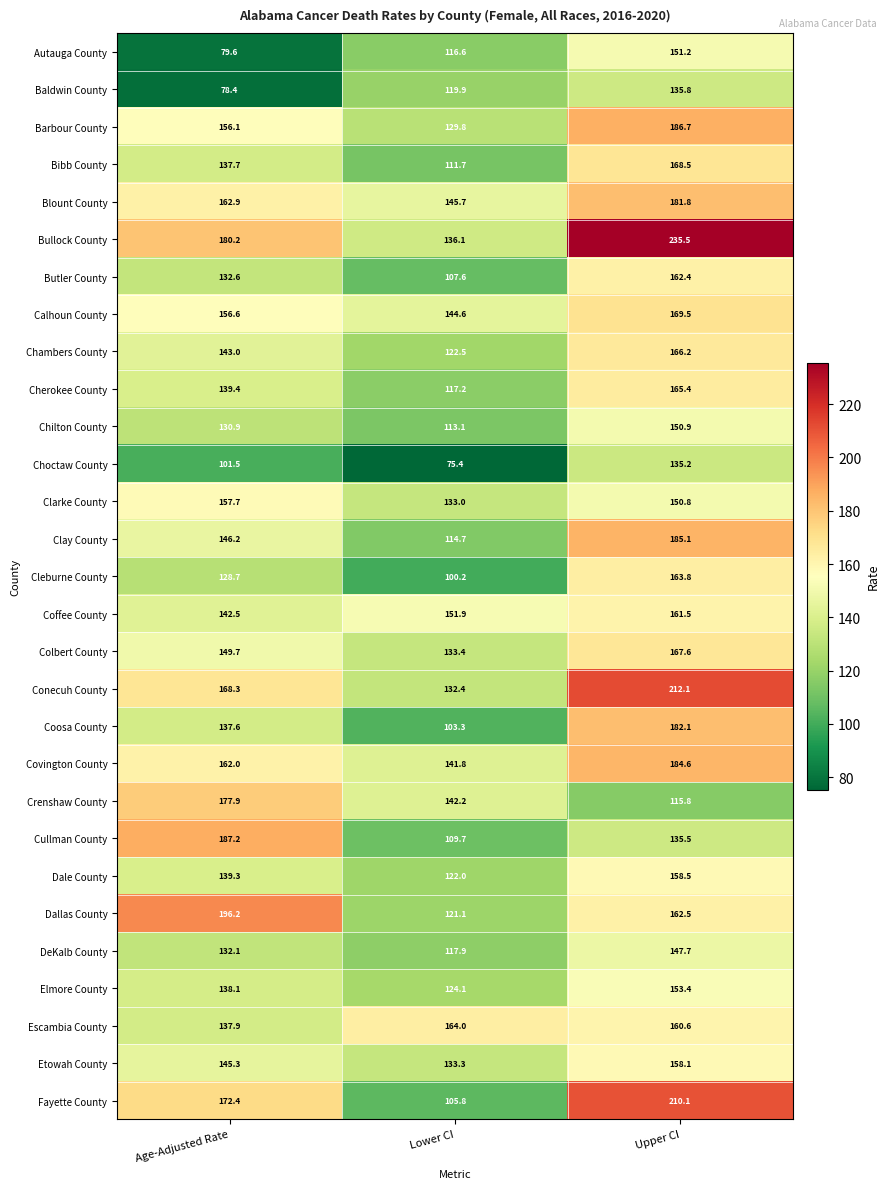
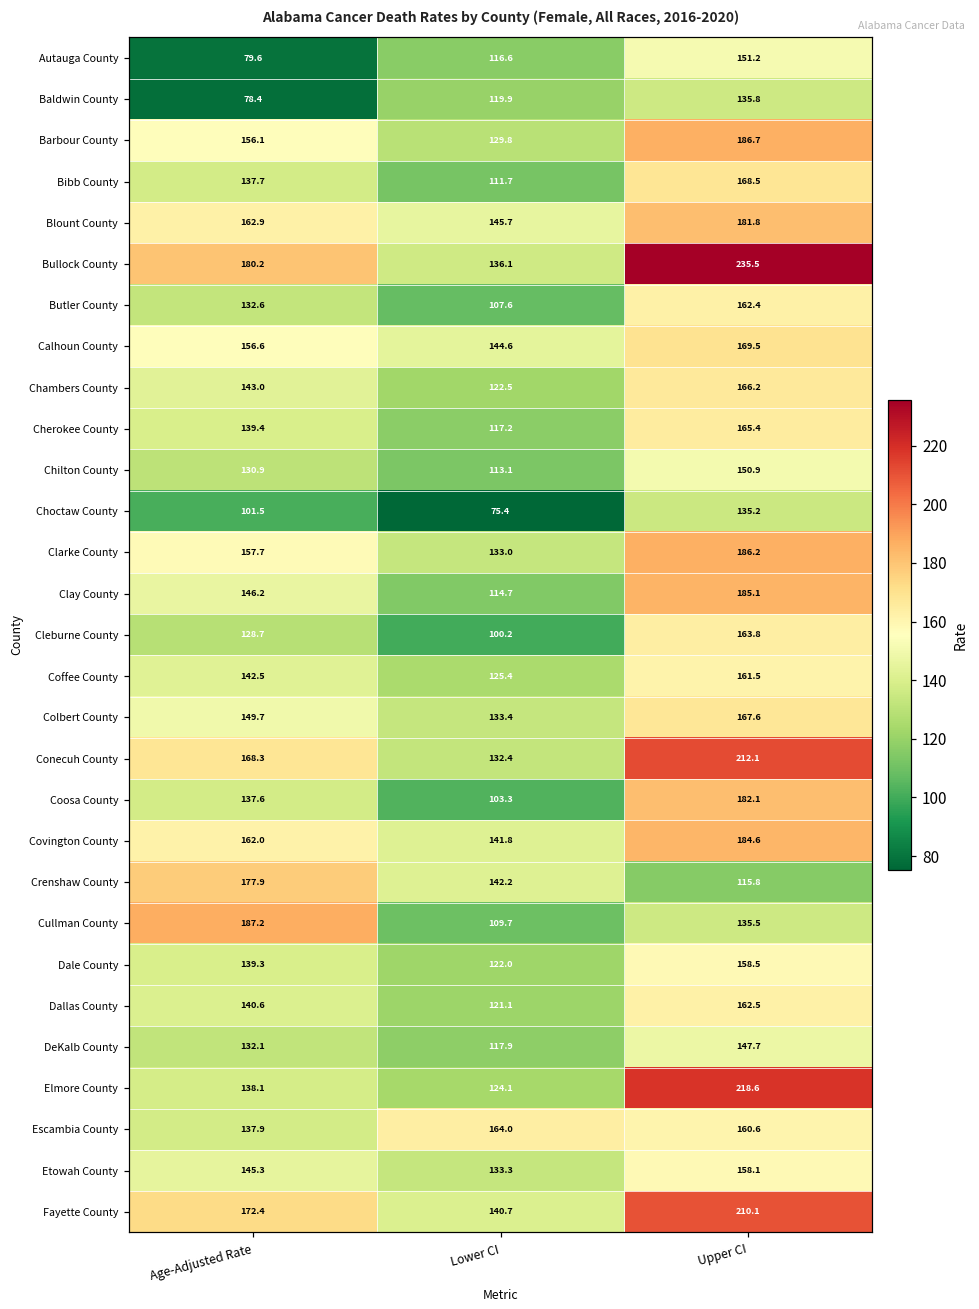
Clarke County, Upper CI: 150.8 -> 186.2
Coffee County, Lower CI: 151.9 -> 125.4
Dallas County, Age-Adjusted Rate: 196.2 -> 140.6
Elmore County, Upper CI: 153.4 -> 218.6
Fayette County, Lower CI: 105.8 -> 140.7
